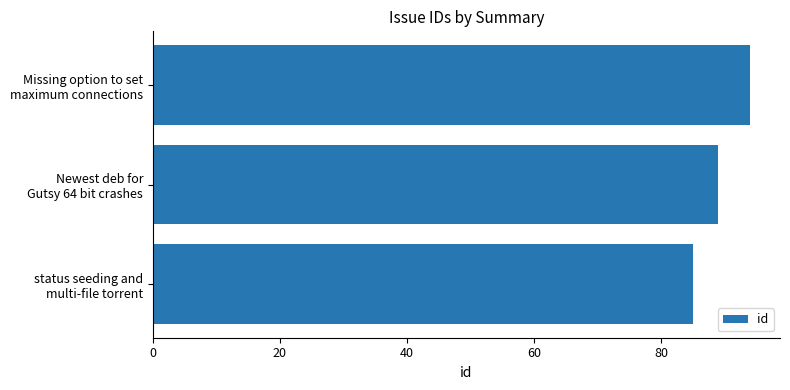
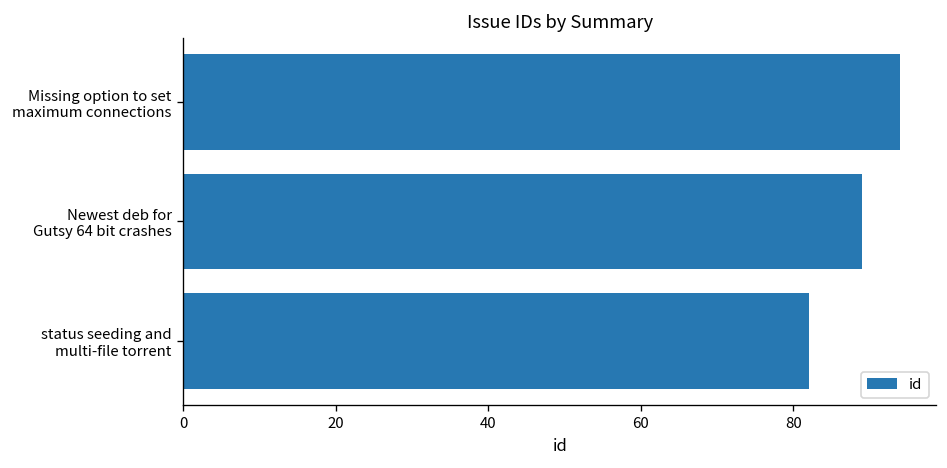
status seeding and multi-file torrent: 85 -> 82
